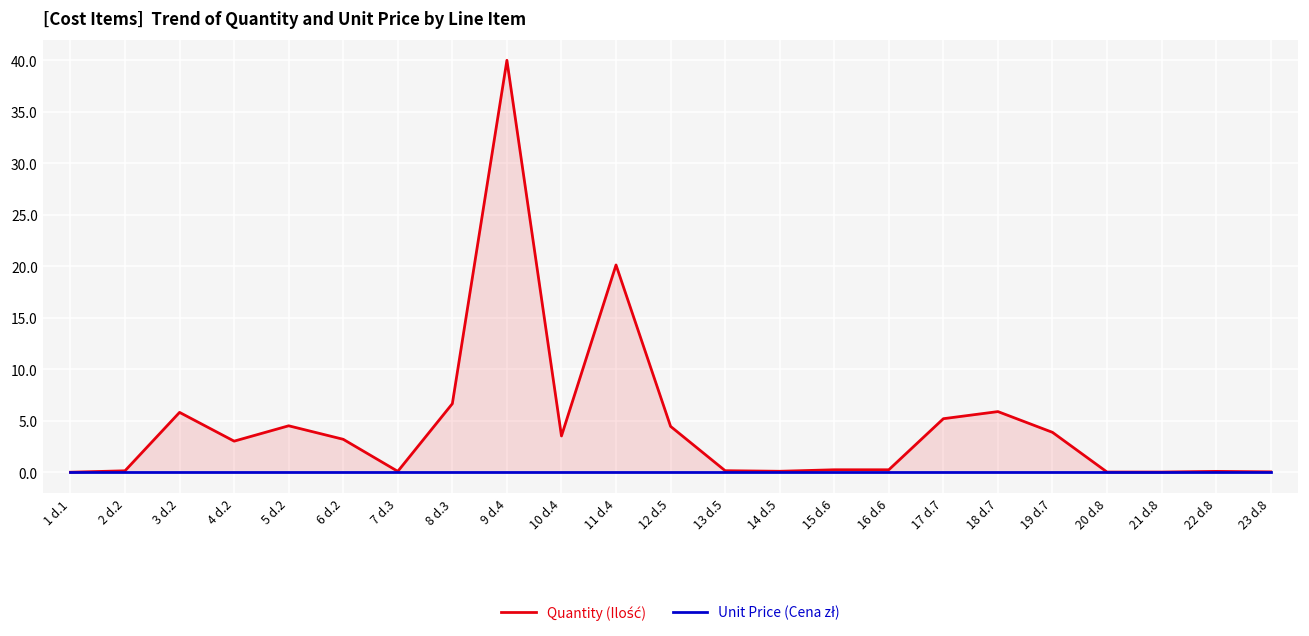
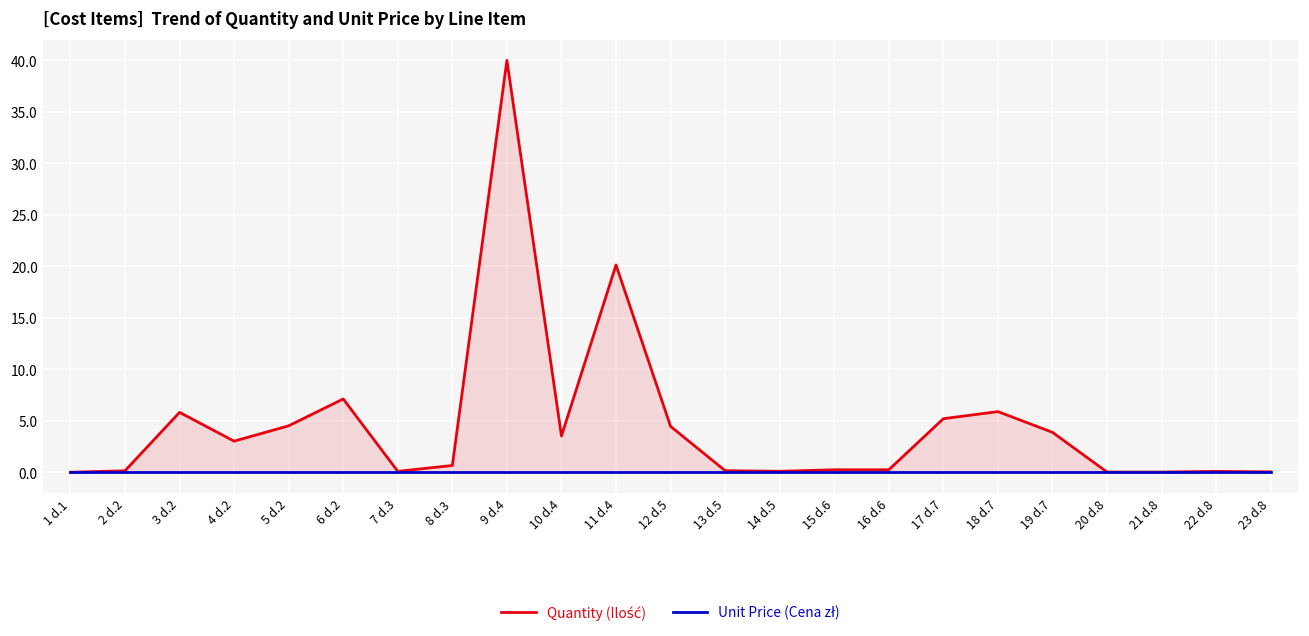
Quantity (Ilość), 6 d.2: 3 -> 7
Quantity (Ilość), 8 d.3: 7 -> 1
